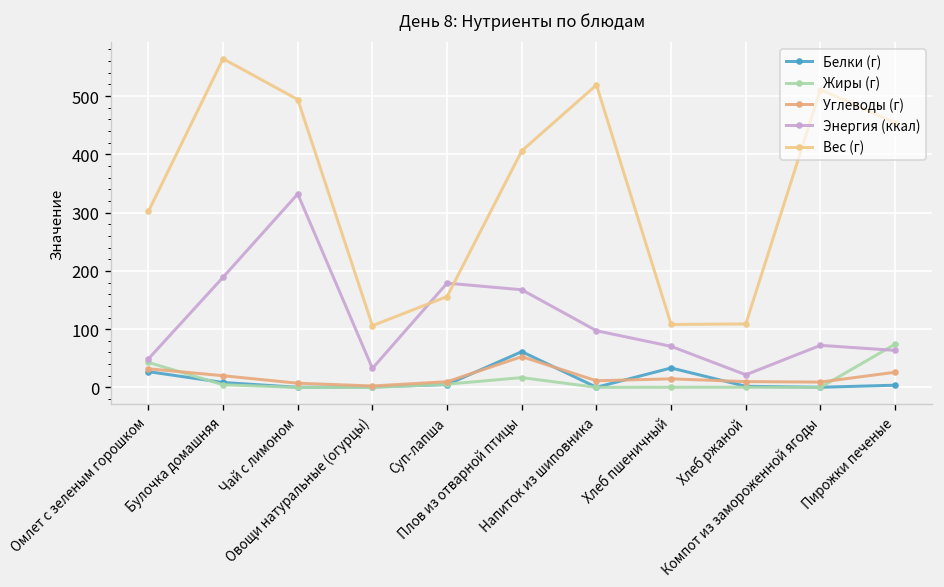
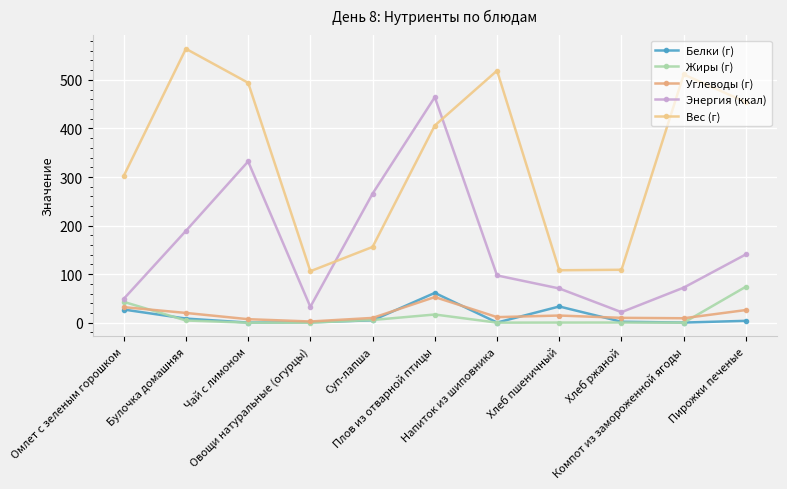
Энергия (ккал), Суп-лапша: 180 -> 270
Энергия (ккал), Плов из отварной птицы: 170 -> 460
Энергия (ккал), Пирожки печеные: 60 -> 140
